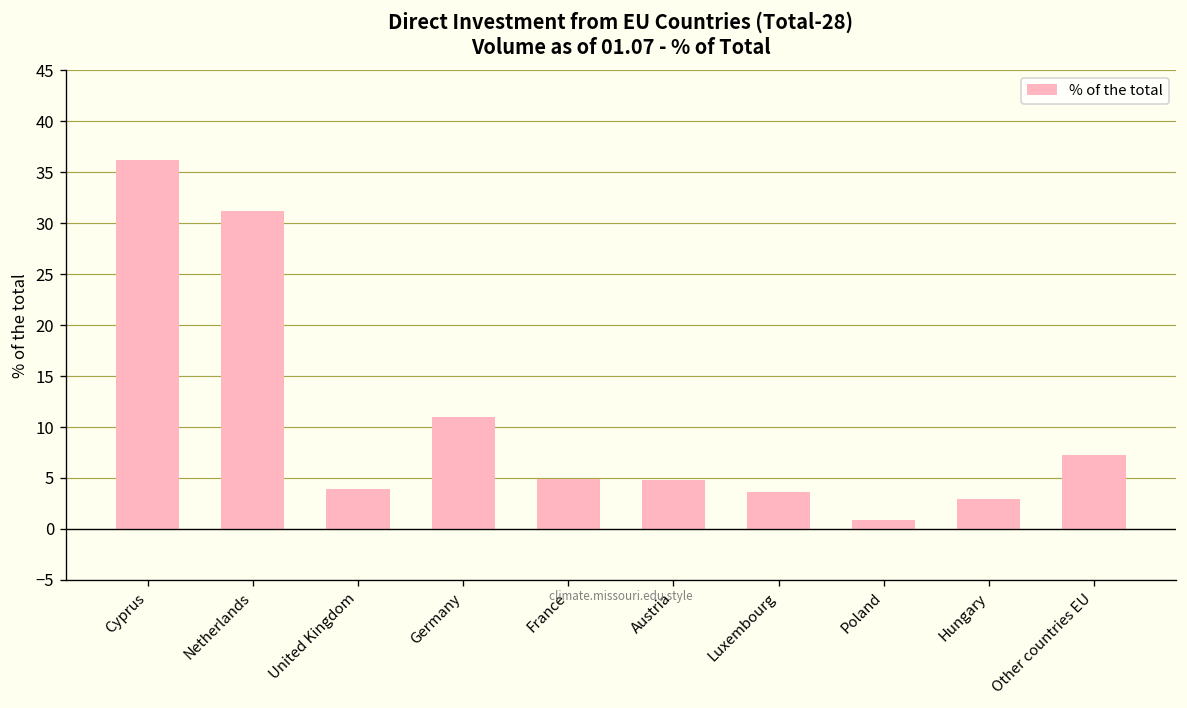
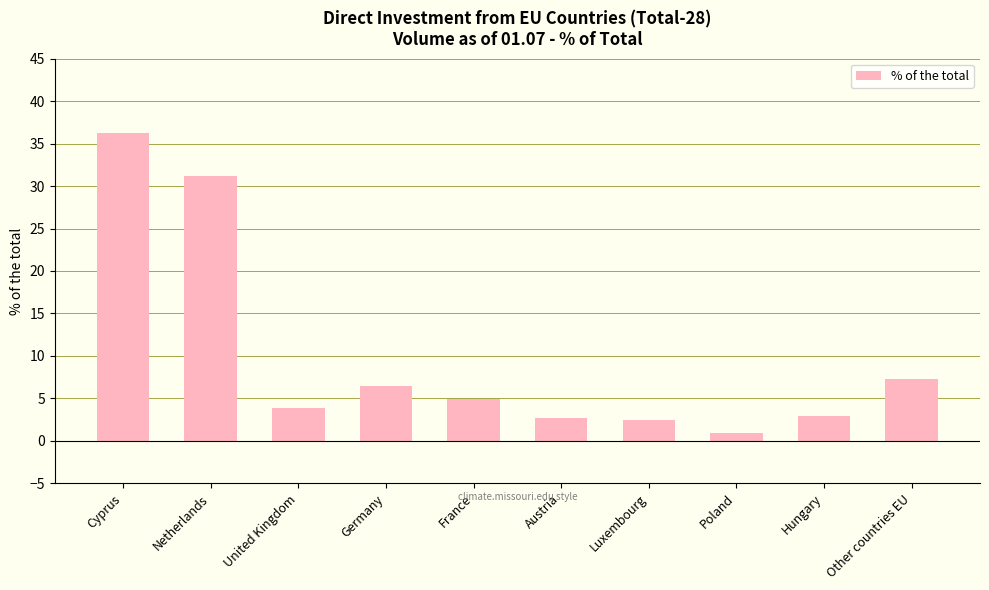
Germany: 11 -> 6
Austria: 5 -> 3
Luxembourg: 4 -> 3
